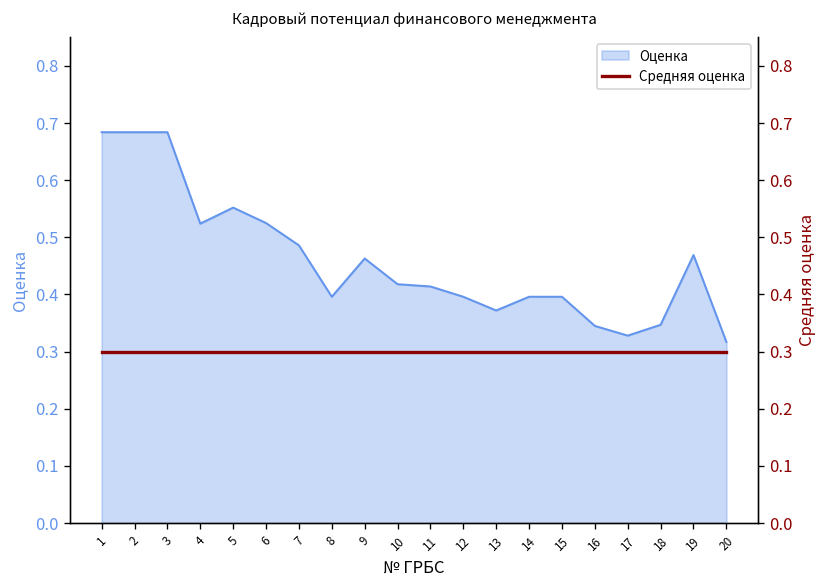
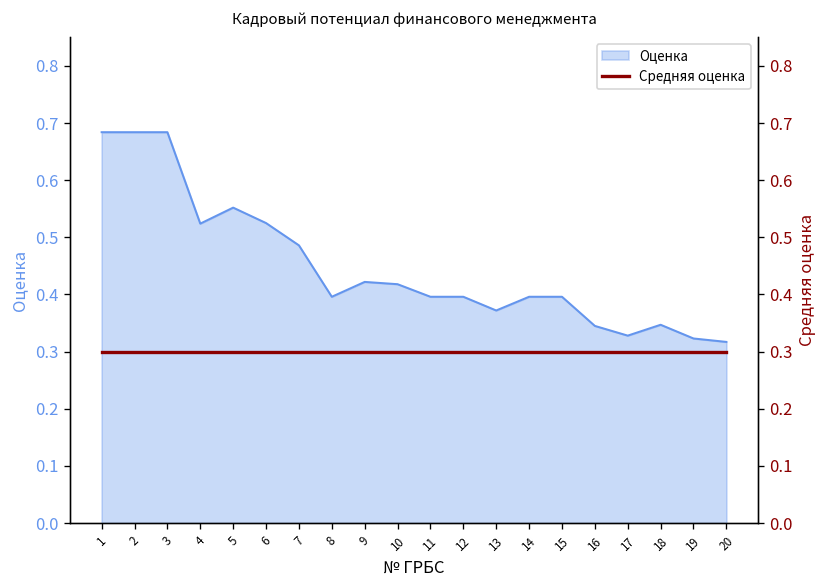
Оценка, 9: 0.46 -> 0.42
Оценка, 11: 0.41 -> 0.40
Оценка, 19: 0.47 -> 0.32
